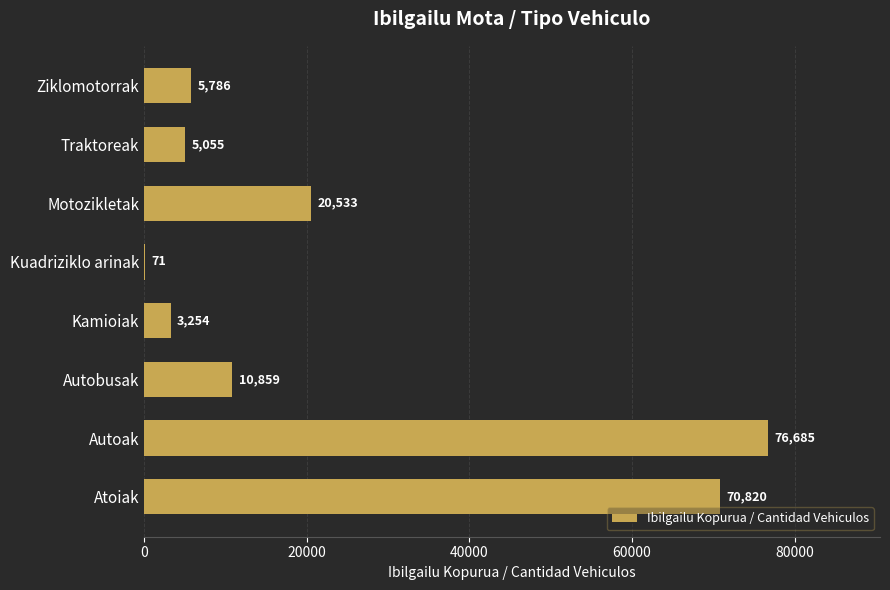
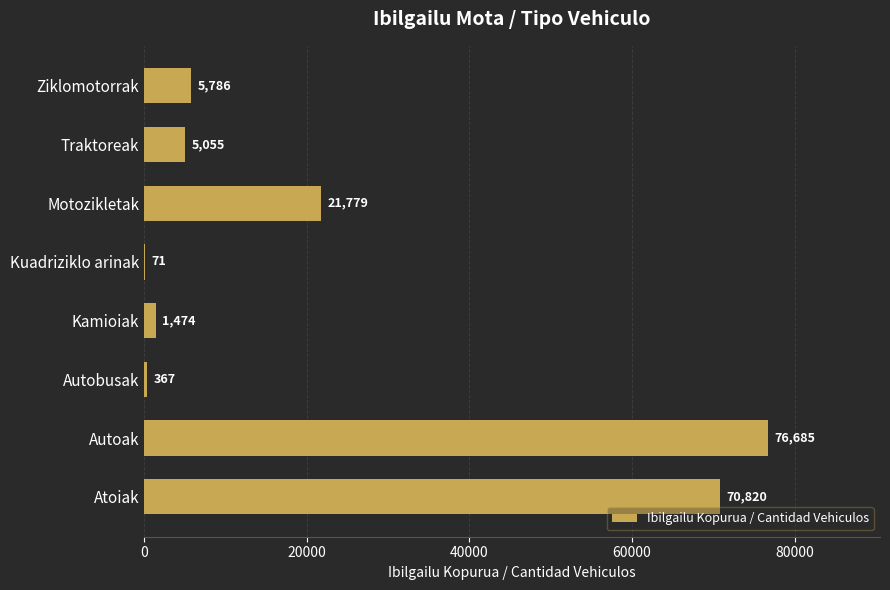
Motozikletak: 20,533 -> 21,779
Kamioiak: 3,254 -> 1,474
Autobusak: 10,859 -> 367
